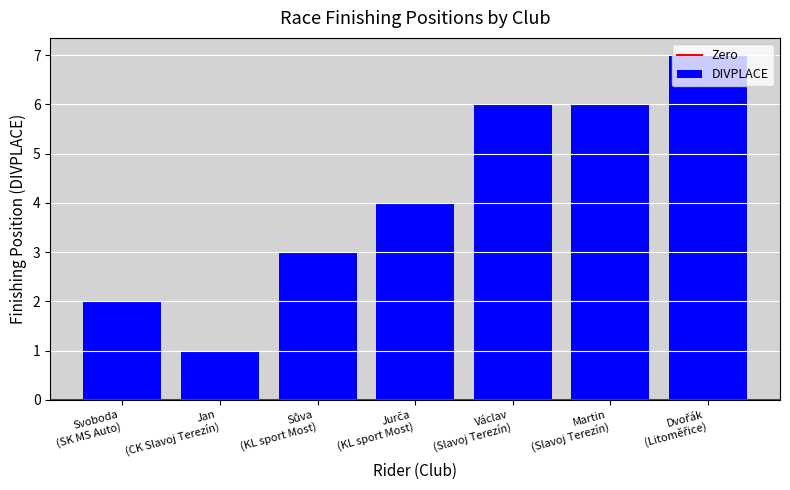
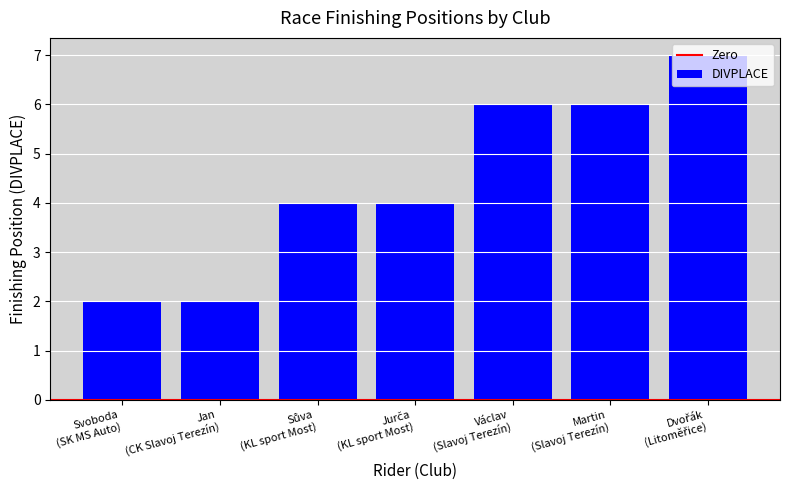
Jan (CK Slavoj Terezín): 1 -> 2
Sůva (KL sport Most): 3 -> 4
